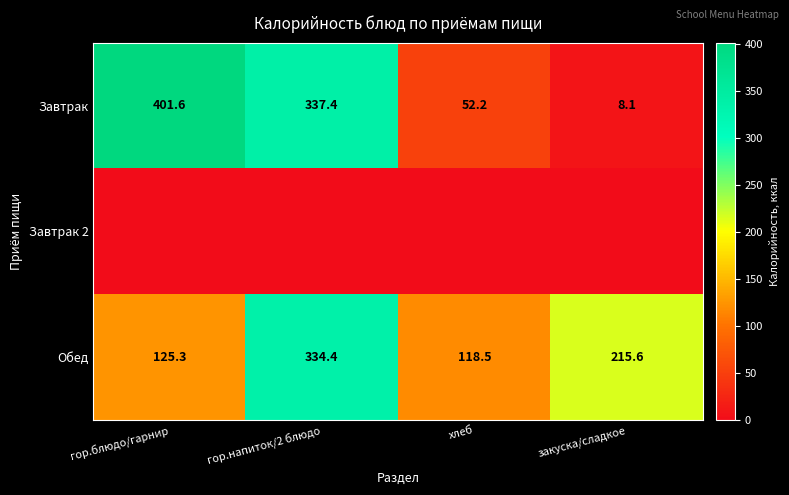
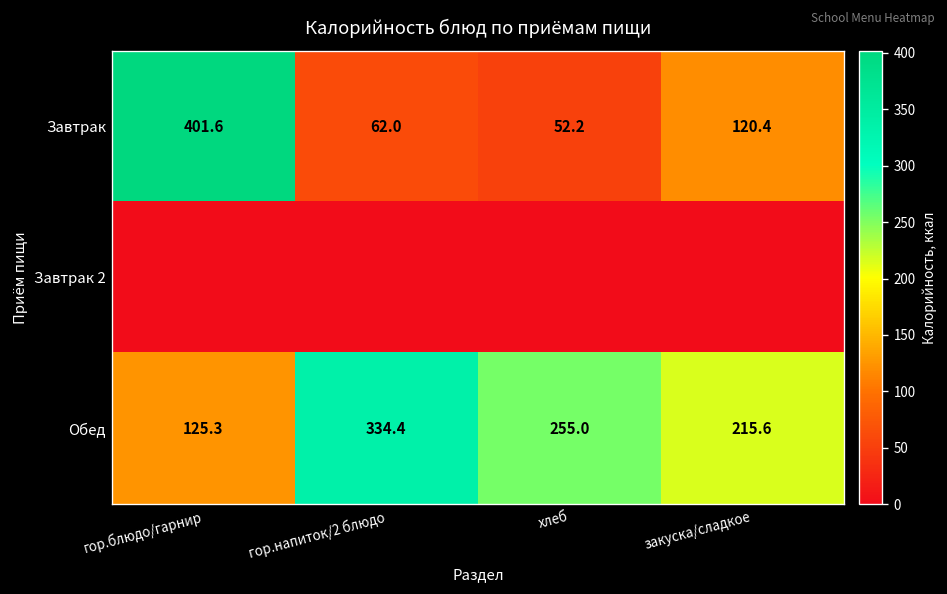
Завтрак, гор.напиток/2 блюдо: 337.4 -> 62.0
Завтрак, закуска/сладкое: 8.1 -> 120.4
Обед, хлеб: 118.5 -> 255.0
